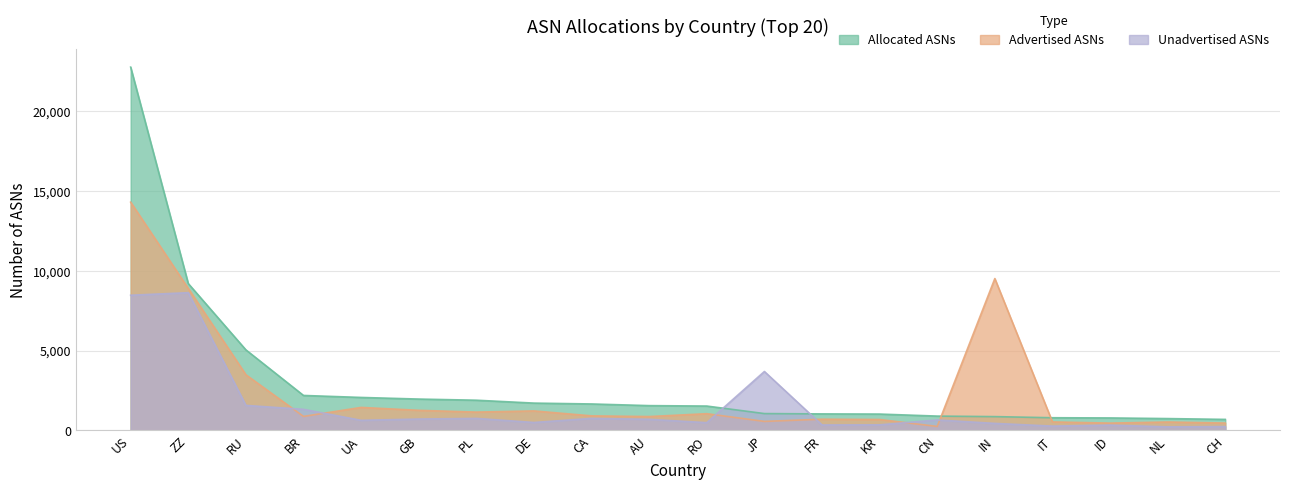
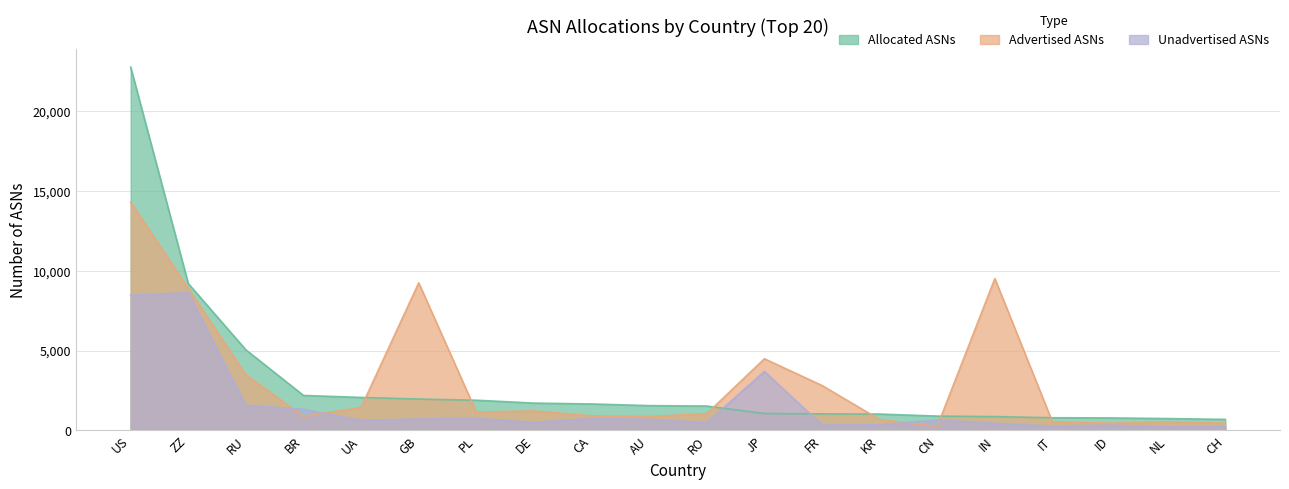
Advertised ASNs, GB: 1,300 -> 9,300
Advertised ASNs, JP: 600 -> 4,500
Advertised ASNs, FR: 700 -> 2,800
